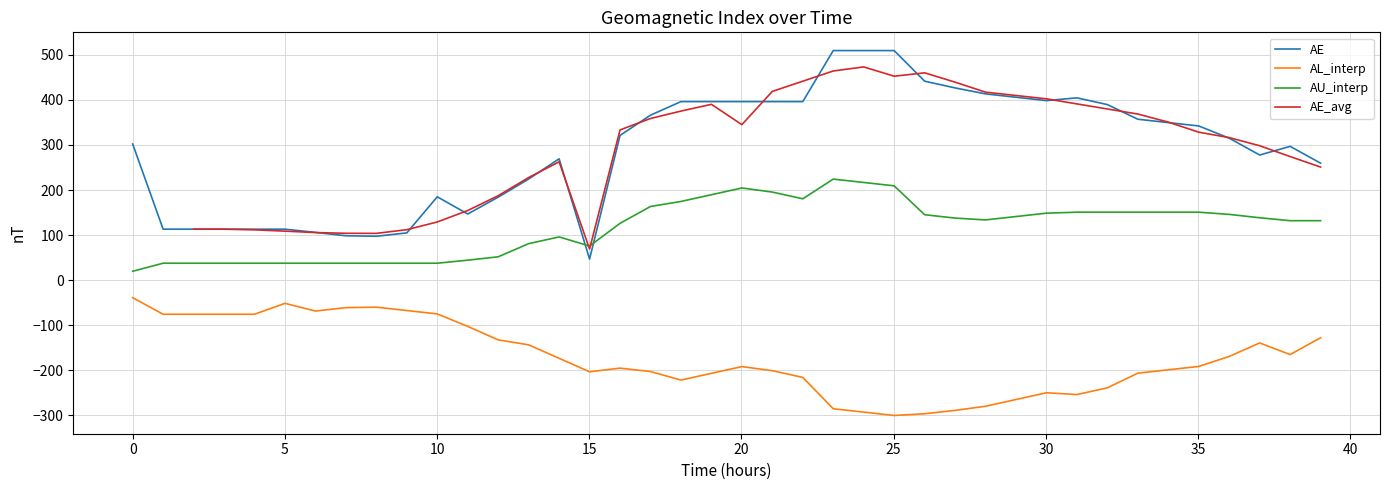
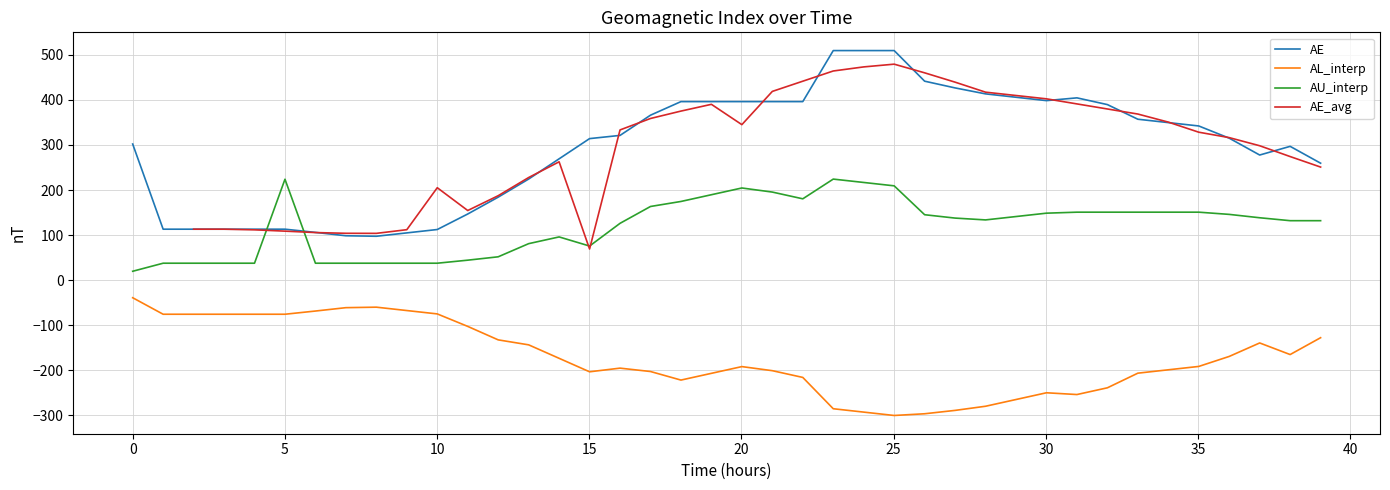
AL_interp, 5: -50 -> -80
AU_interp, 5: 40 -> 220
AE, 10: 190 -> 110
AE_avg, 10: 130 -> 210
AE, 15: 50 -> 310
AE_avg, 25: 450 -> 480
